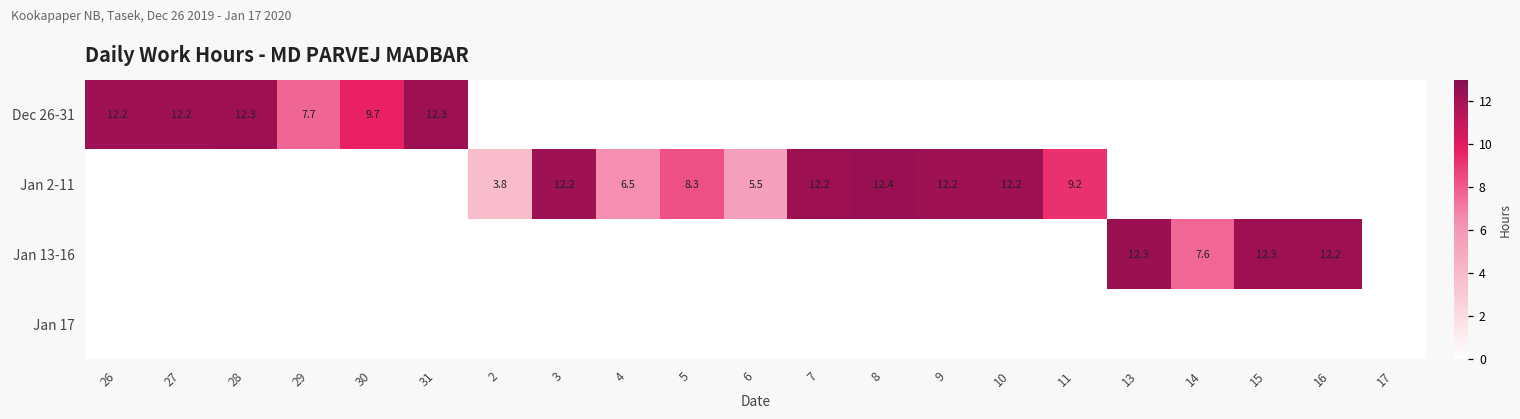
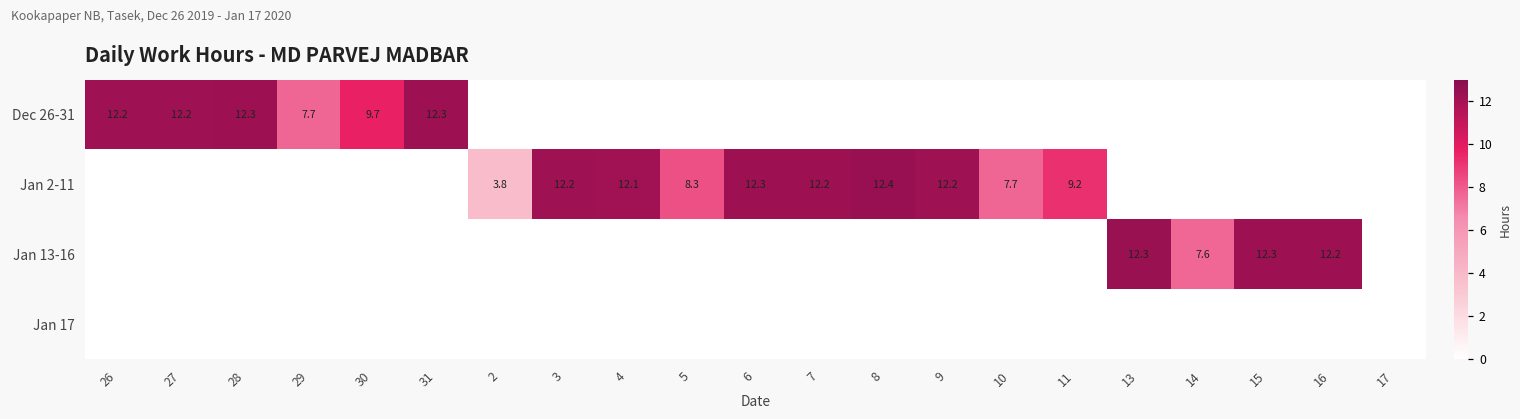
Jan 2-11, 4: 6.5 -> 12.1
Jan 2-11, 6: 5.5 -> 12.3
Jan 2-11, 10: 12.2 -> 7.7
